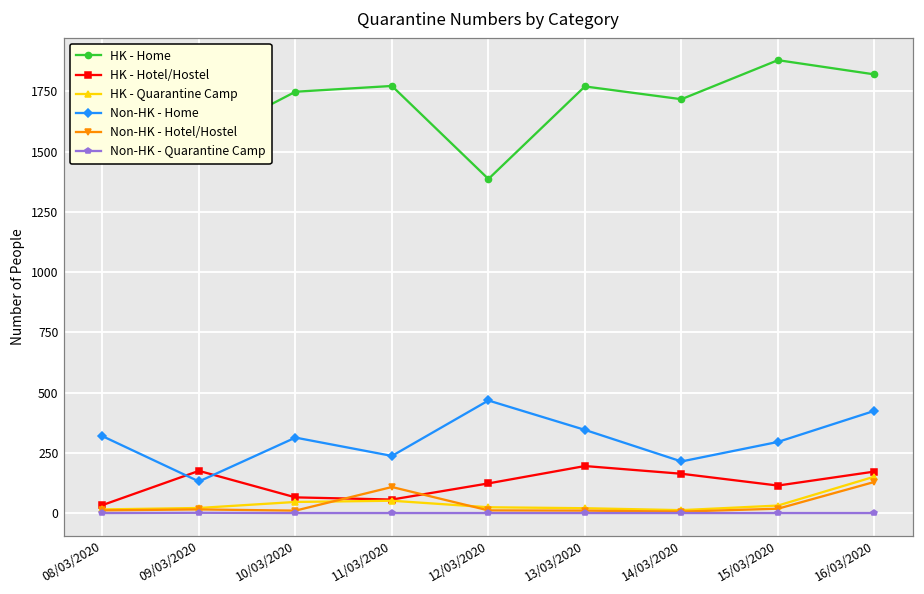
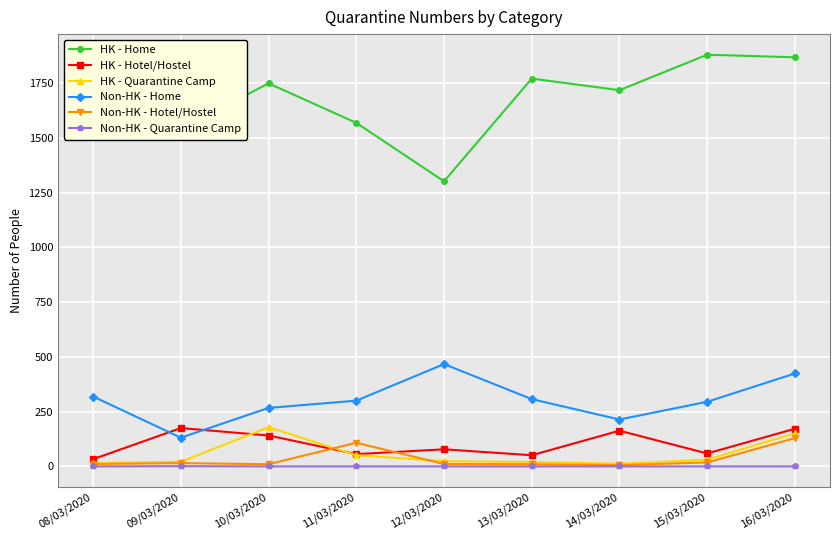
HK - Hotel/Hostel, 10/03/2020: 70 -> 140
HK - Quarantine Camp, 10/03/2020: 50 -> 180
Non-HK - Home, 10/03/2020: 310 -> 270
HK - Home, 11/03/2020: 1770 -> 1570
Non-HK - Home, 11/03/2020: 240 -> 300
HK - Home, 12/03/2020: 1390 -> 1300
HK - Hotel/Hostel, 12/03/2020: 120 -> 80
HK - Hotel/Hostel, 13/03/2020: 200 -> 50
Non-HK - Home, 13/03/2020: 350 -> 310
HK - Hotel/Hostel, 15/03/2020: 110 -> 60
HK - Home, 16/03/2020: 1820 -> 1870
